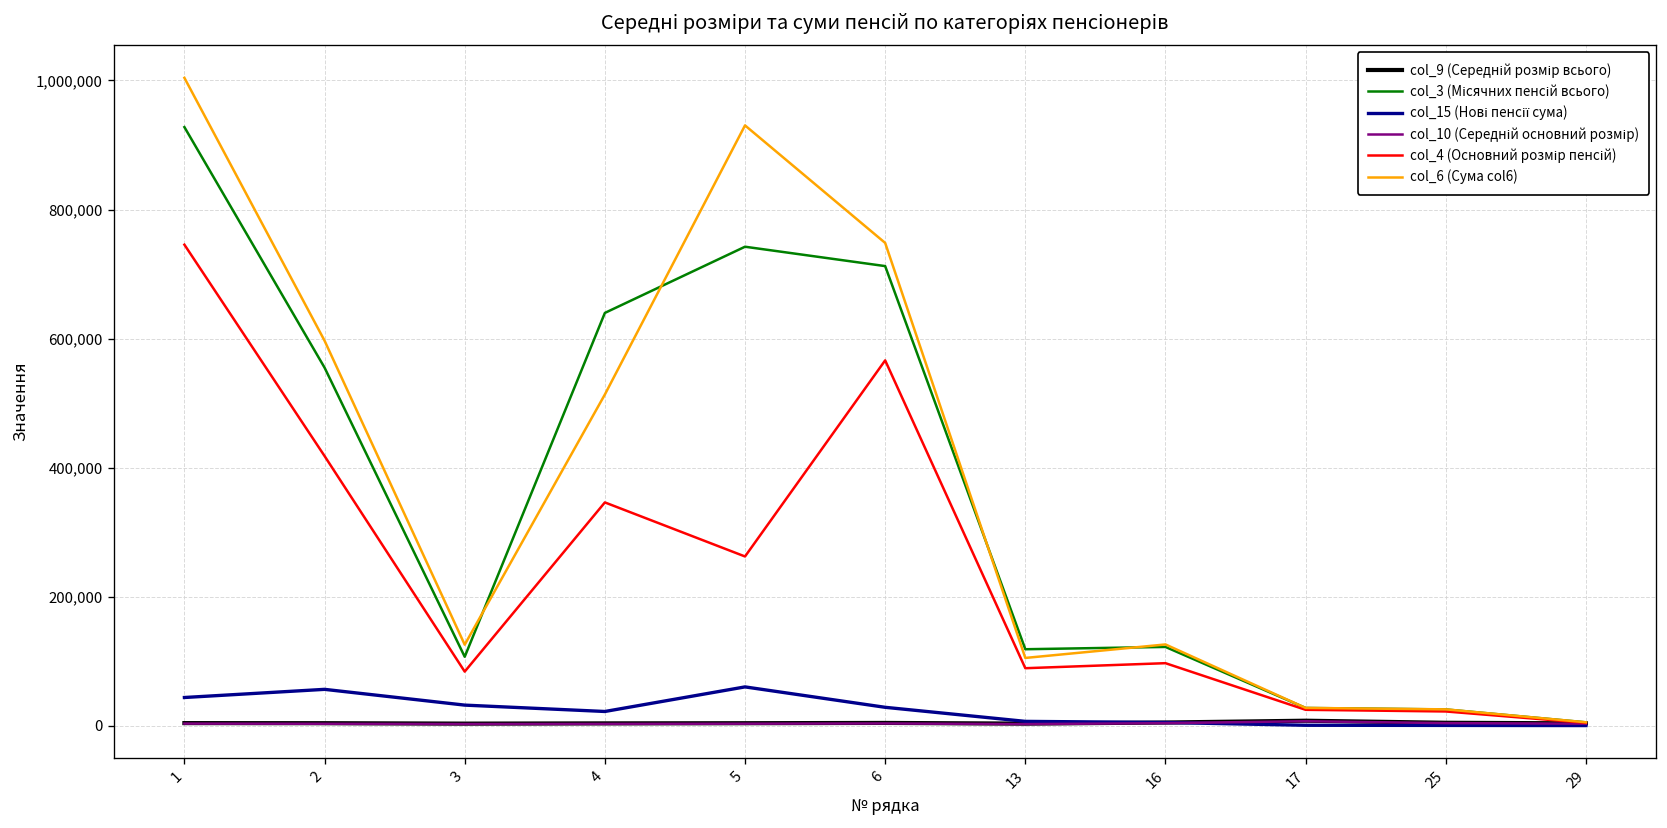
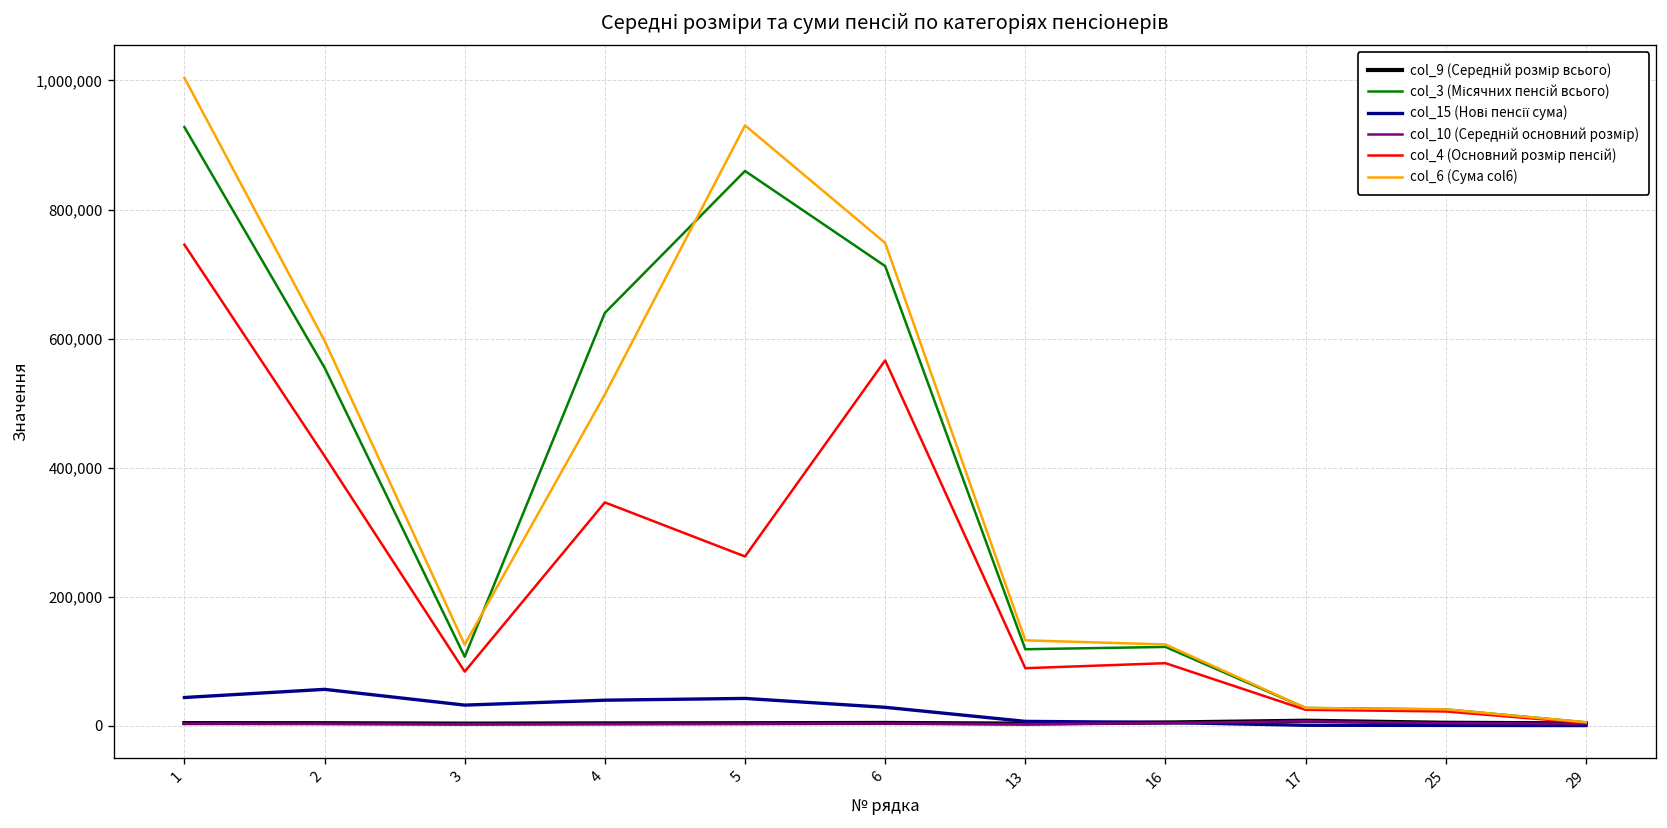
col_15 (Нові пенсії сума), 4: 20,000 -> 40,000
col_3 (Місячних пенсій всього), 5: 740,000 -> 860,000
col_15 (Нові пенсії сума), 5: 60,000 -> 40,000
col_6 (Сума col6), 13: 100,000 -> 130,000
